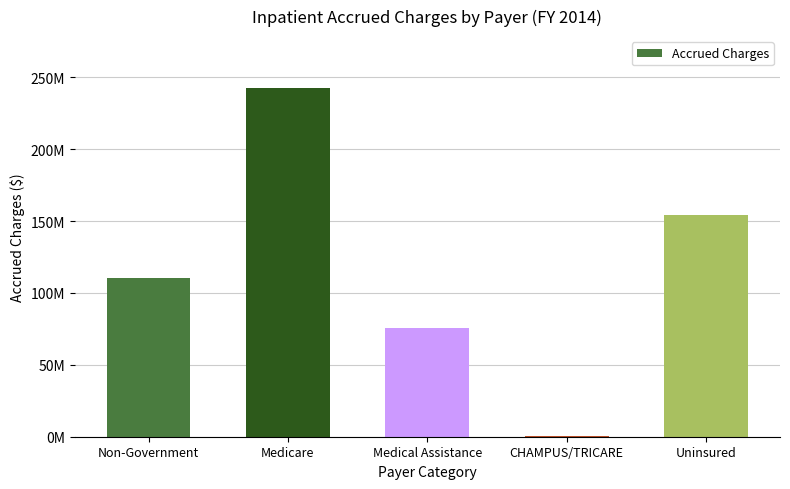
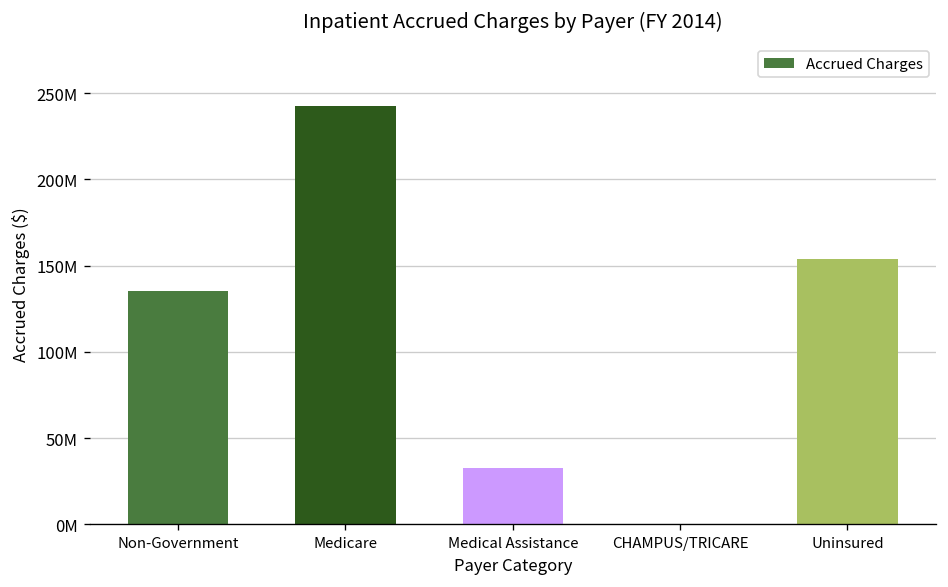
Non-Government: 110000000 -> 135000000
Medical Assistance: 76000000 -> 33000000
